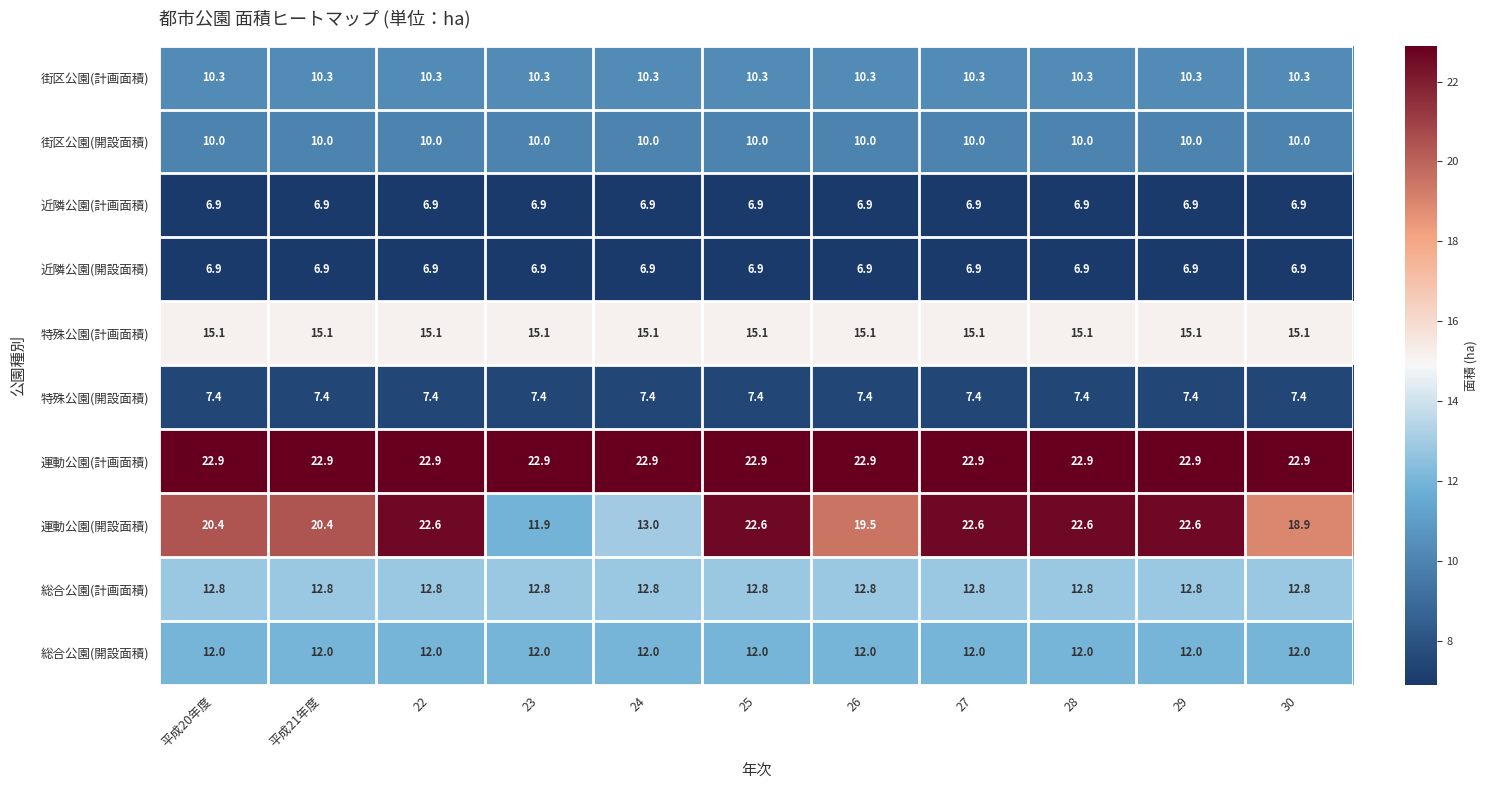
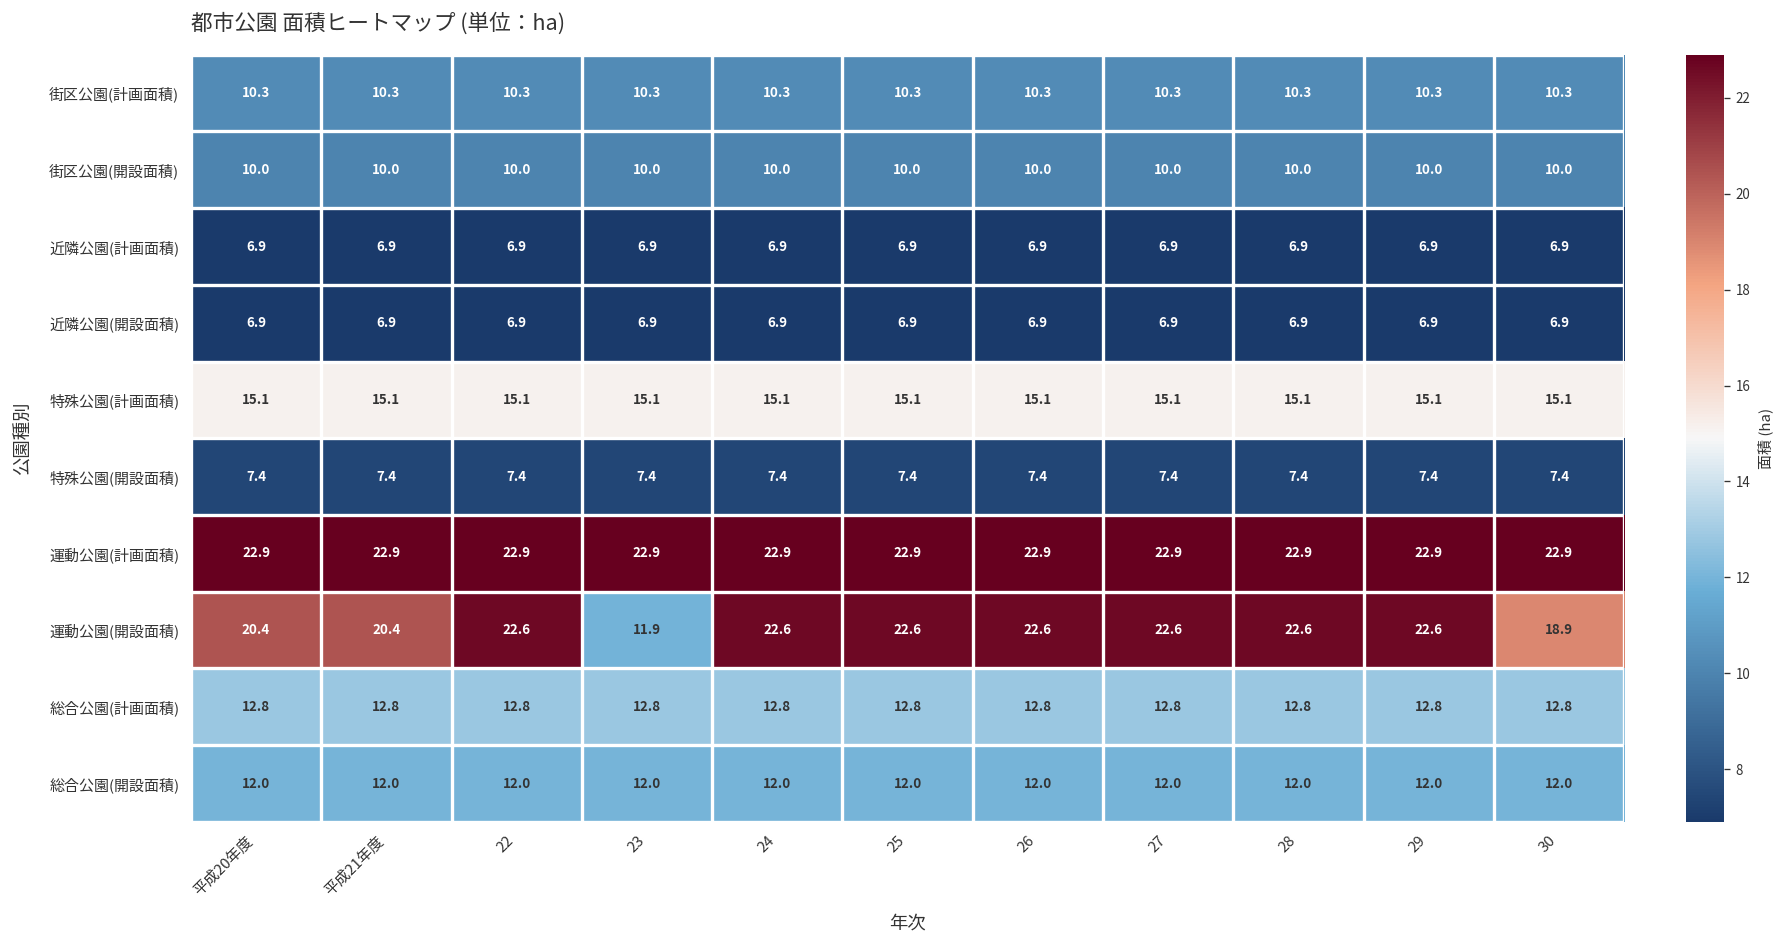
運動公園(開設面積), 24: 13.0 -> 22.6
運動公園(開設面積), 26: 19.5 -> 22.6
